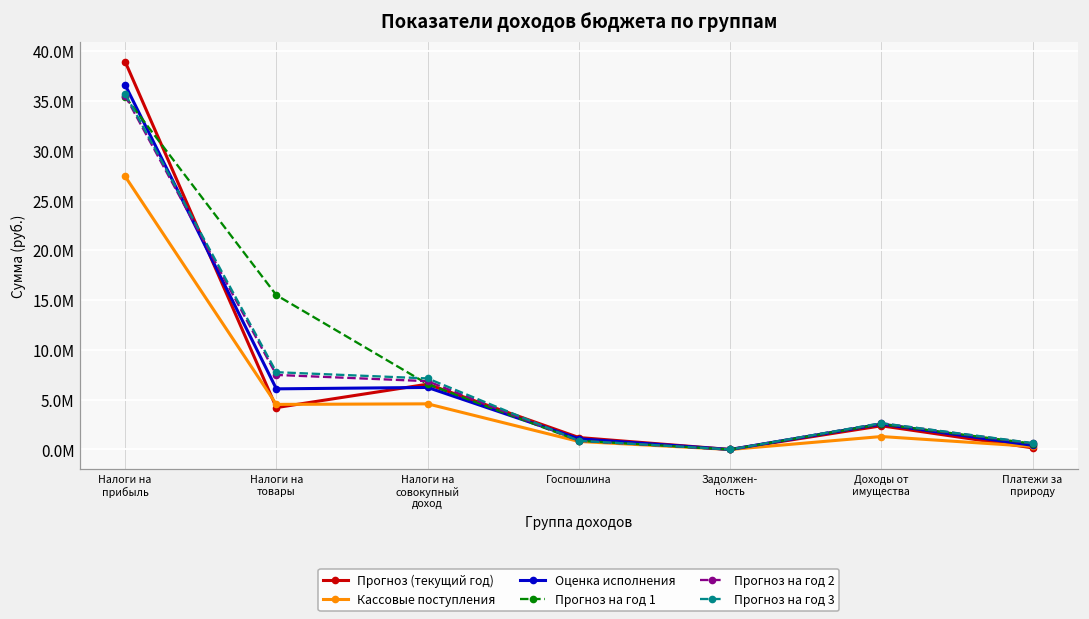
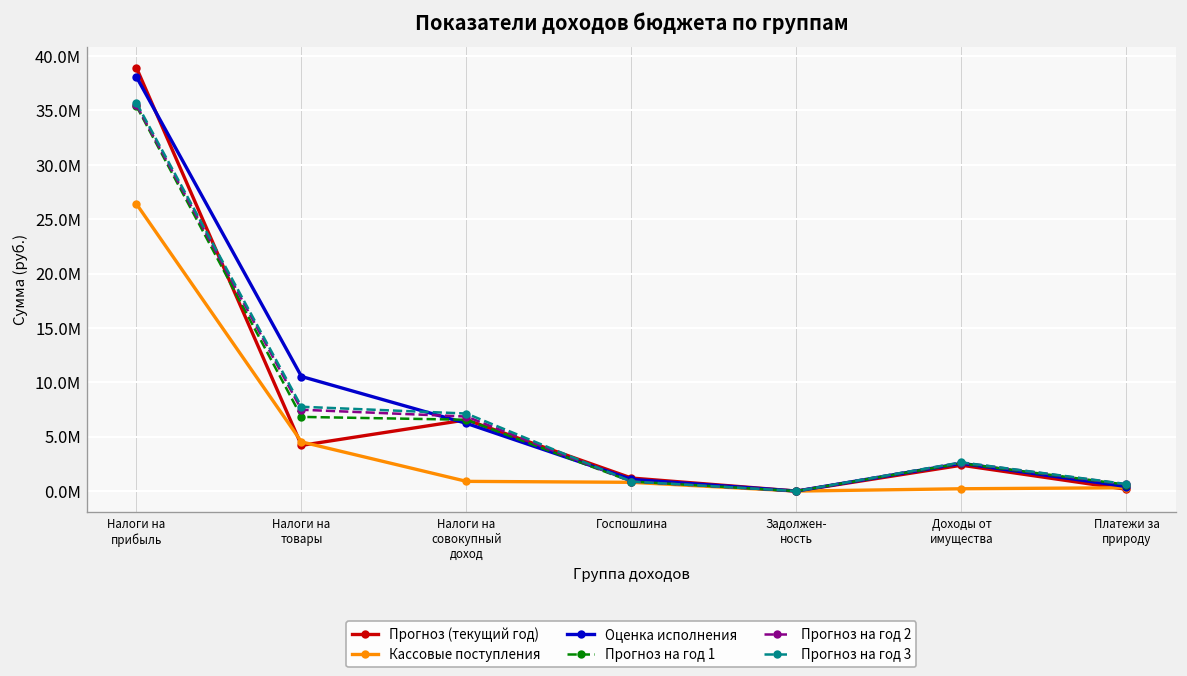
Кассовые поступления, Налоги на прибыль: 27000000 -> 26000000
Оценка исполнения, Налоги на прибыль: 37000000 -> 38000000
Оценка исполнения, Налоги на товары: 6000000 -> 11000000
Прогноз на год 1, Налоги на товары: 15000000 -> 7000000
Кассовые поступления, Налоги на совокупный доход: 5000000 -> 1000000
Кассовые поступления, Доходы от имущества: 1000000 -> 0
